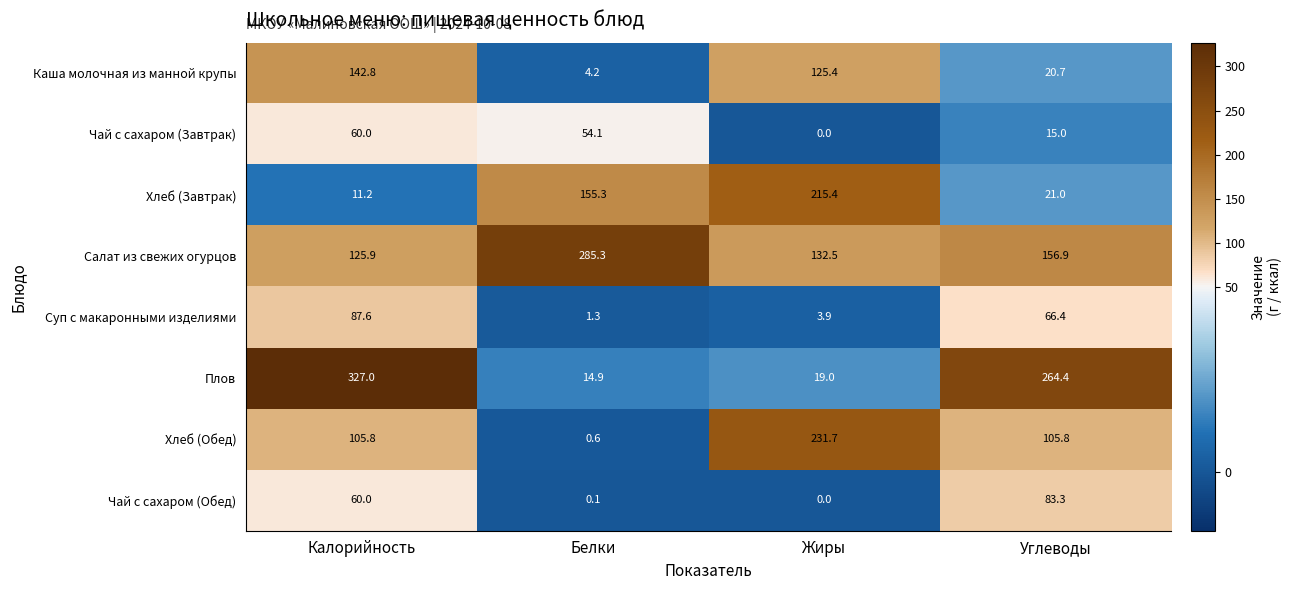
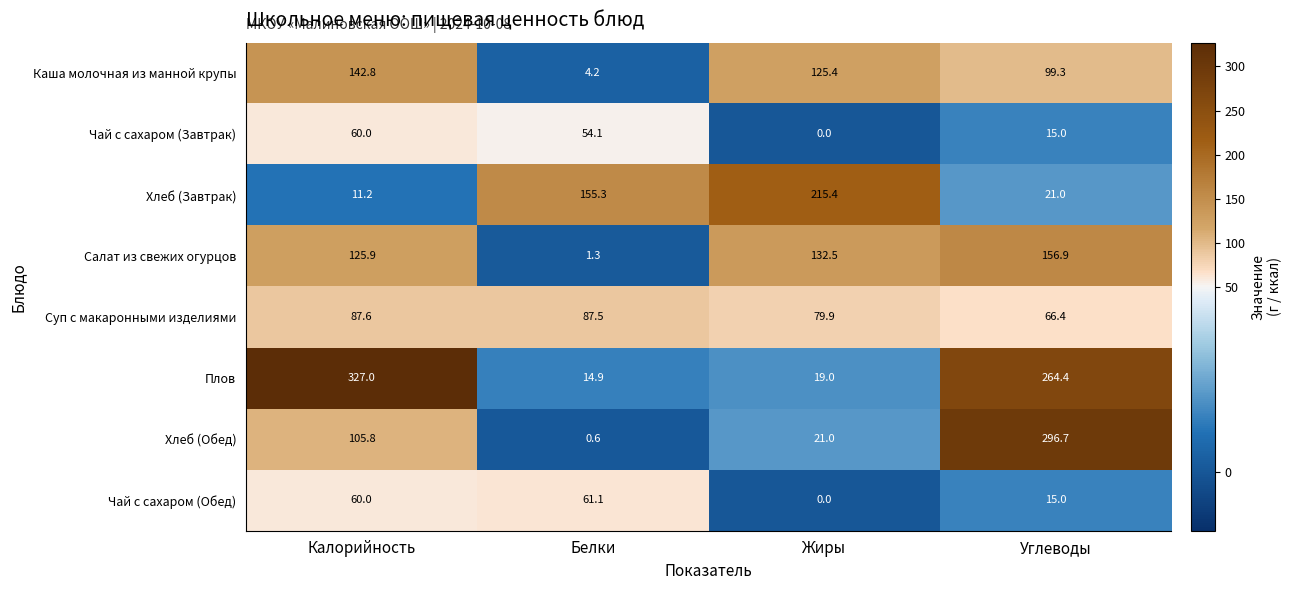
Каша молочная из манной крупы, Углеводы: 20.7 -> 99.3
Салат из свежих огурцов, Белки: 285.3 -> 1.3
Суп с макаронными изделиями, Белки: 1.3 -> 87.5
Суп с макаронными изделиями, Жиры: 3.9 -> 79.9
Хлеб (Обед), Жиры: 231.7 -> 21.0
Хлеб (Обед), Углеводы: 105.8 -> 296.7
Чай с сахаром (Обед), Белки: 0.1 -> 61.1
Чай с сахаром (Обед), Углеводы: 83.3 -> 15.0
